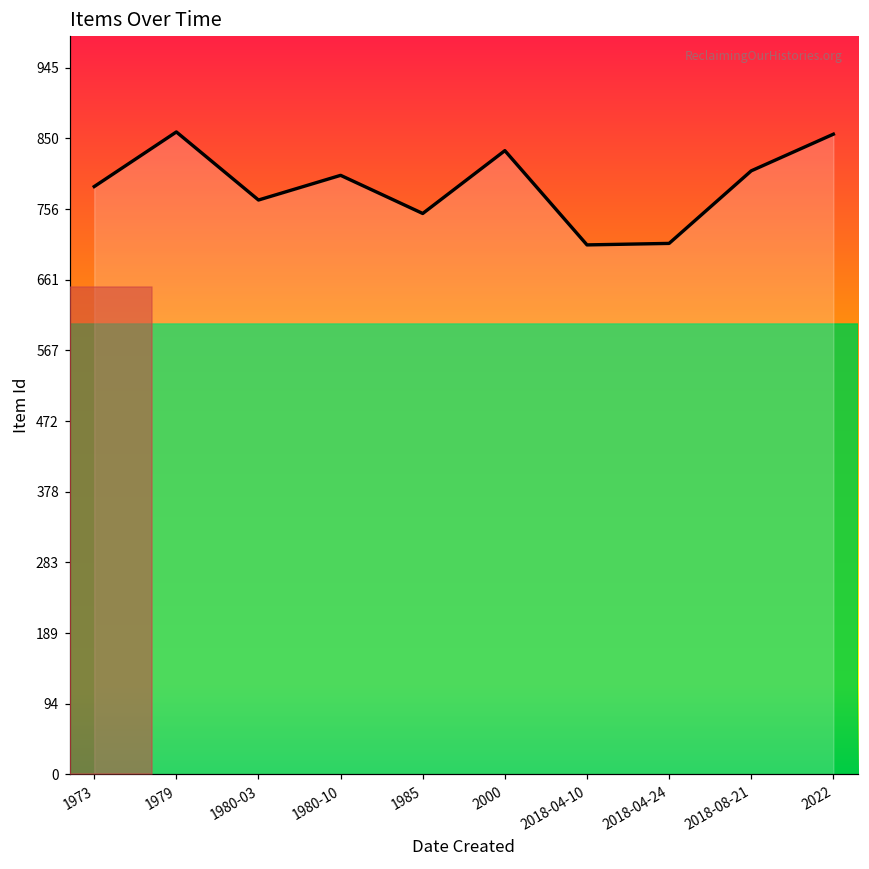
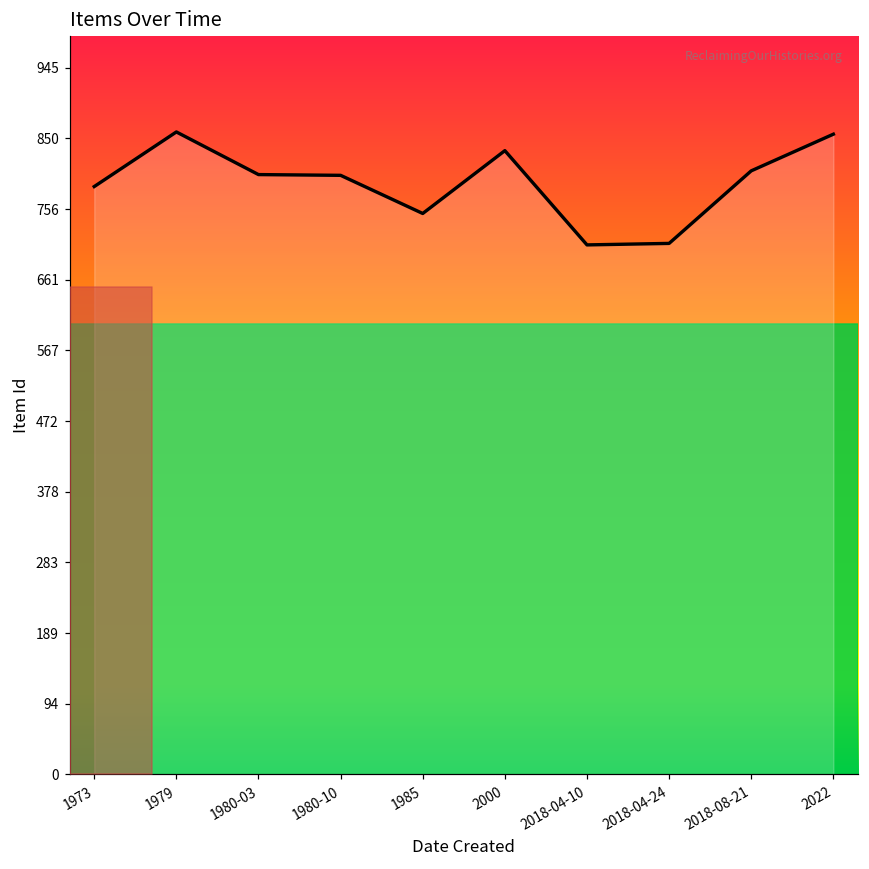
1980-03: 770 -> 800
